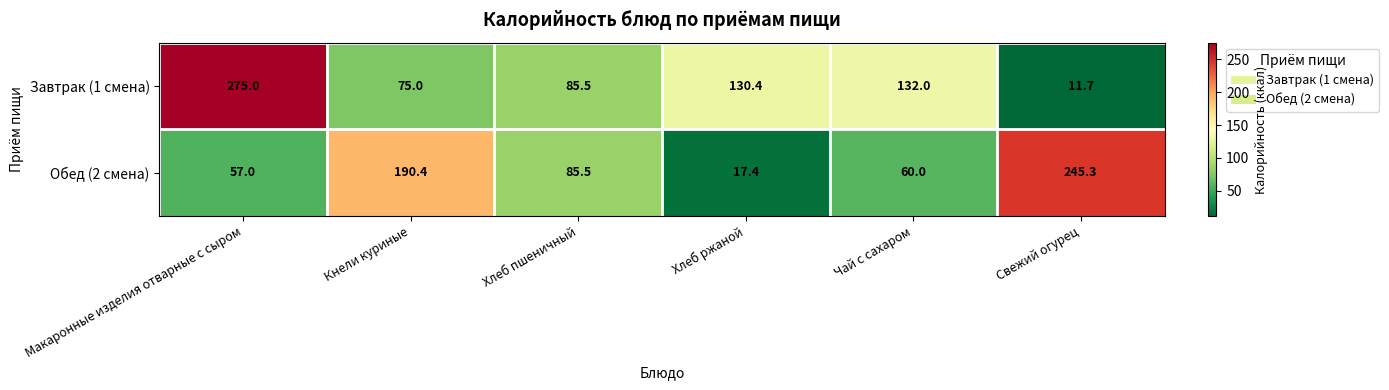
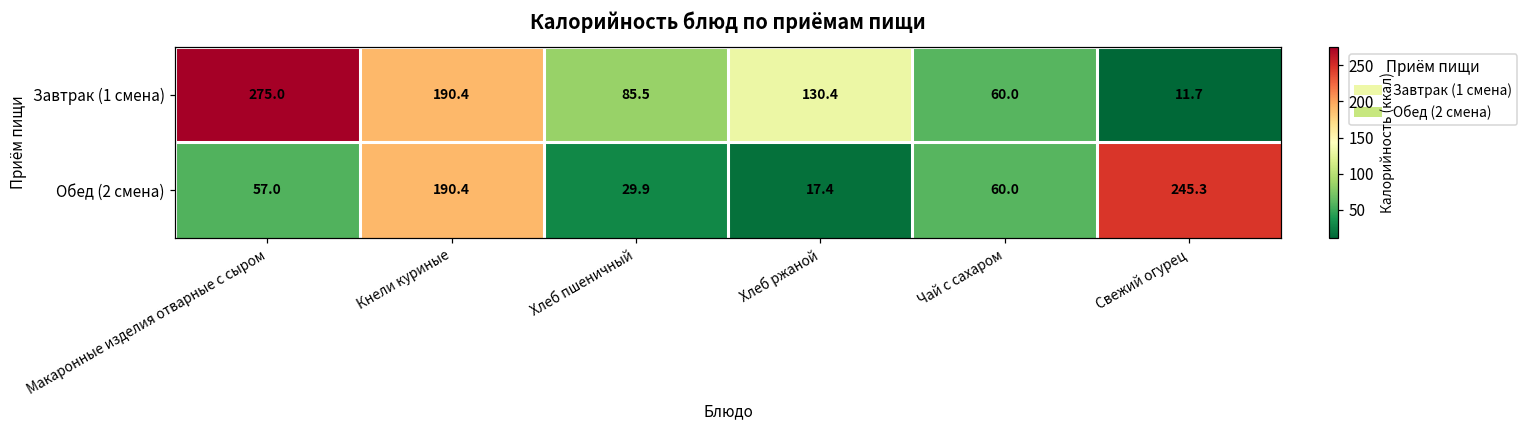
Завтрак (1 смена), Кнели куриные: 75.0 -> 190.4
Завтрак (1 смена), Чай с сахаром: 132.0 -> 60.0
Обед (2 смена), Хлеб пшеничный: 85.5 -> 29.9
